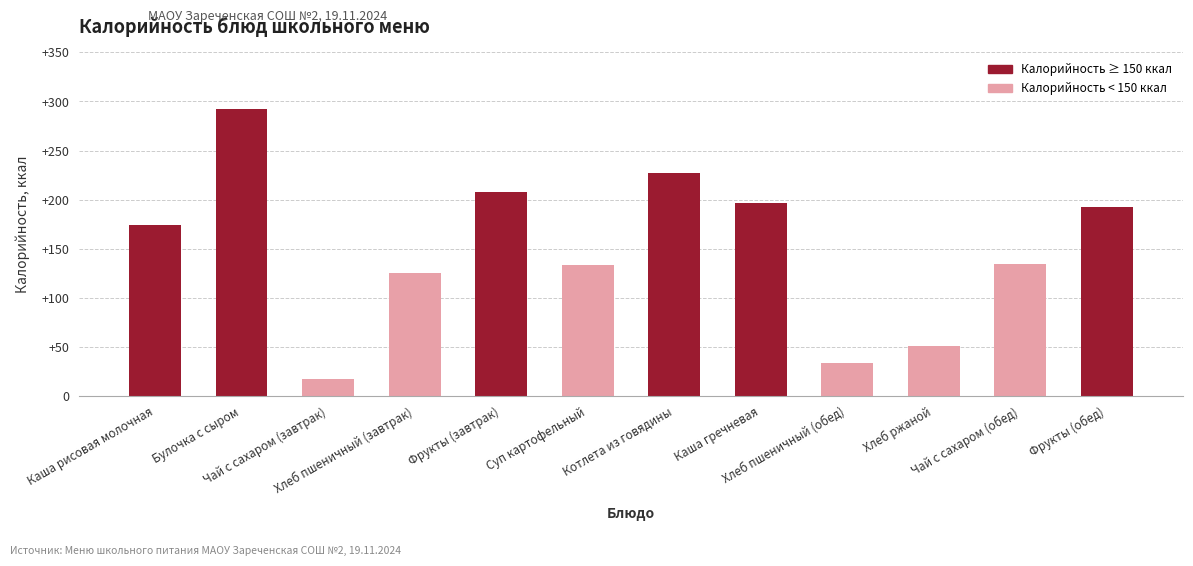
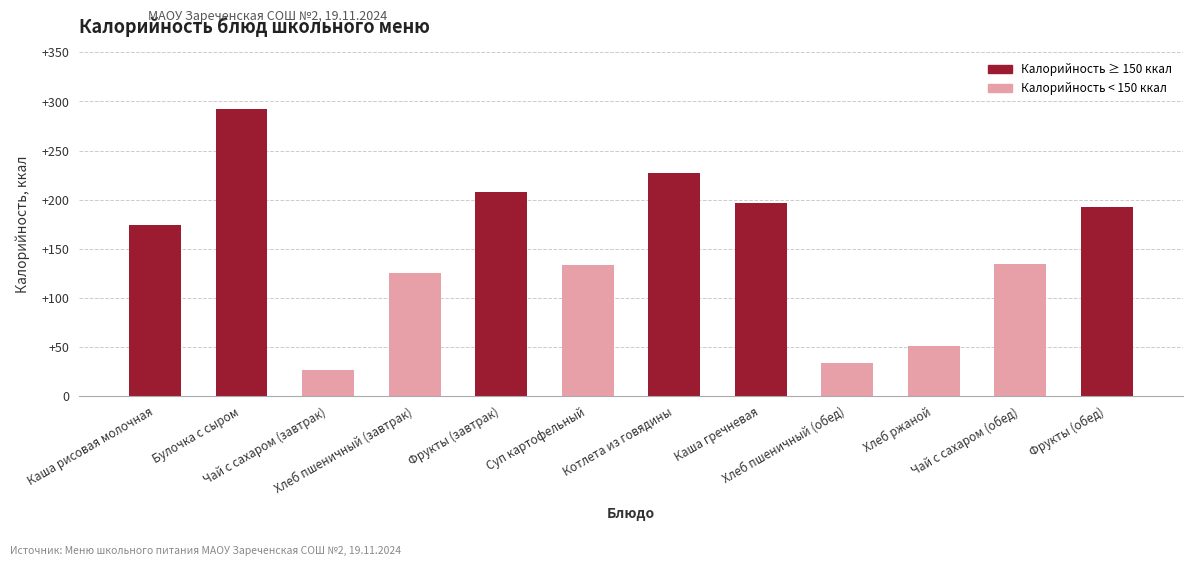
Чай с сахаром (завтрак): +20 -> +30
